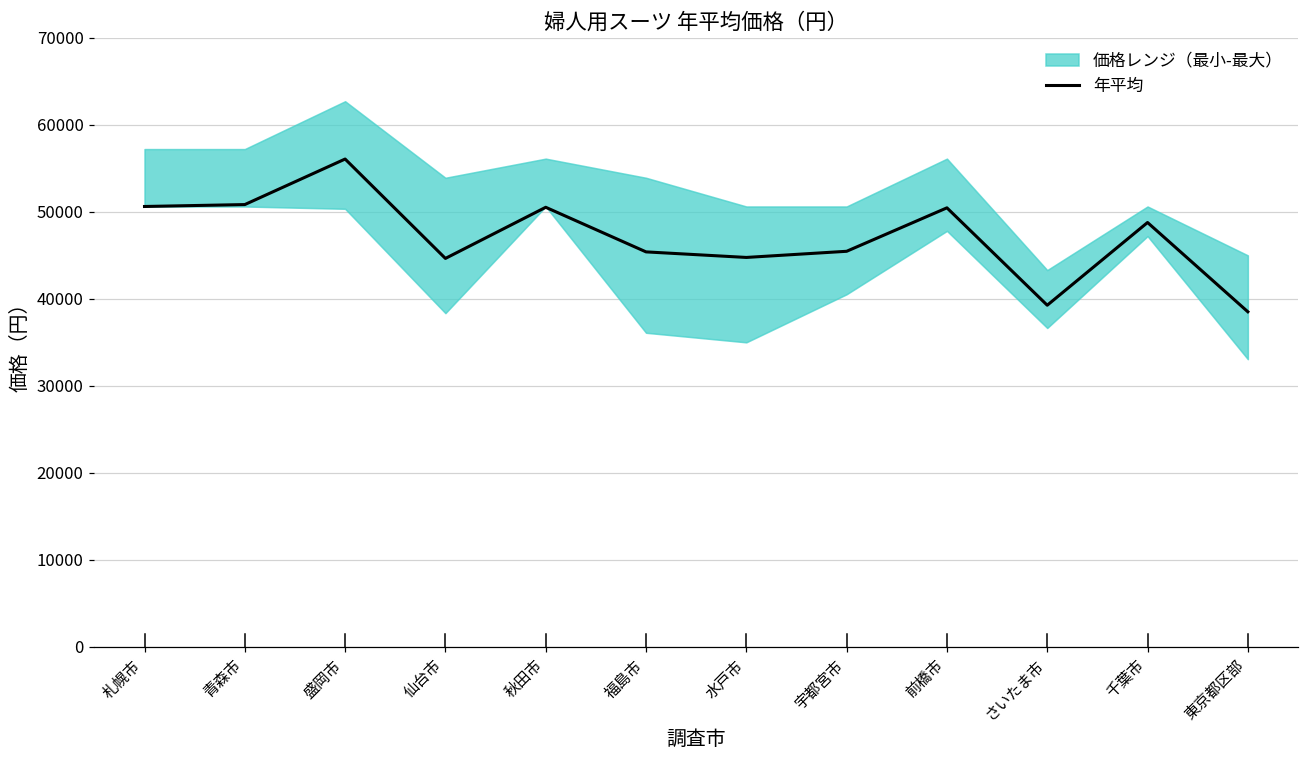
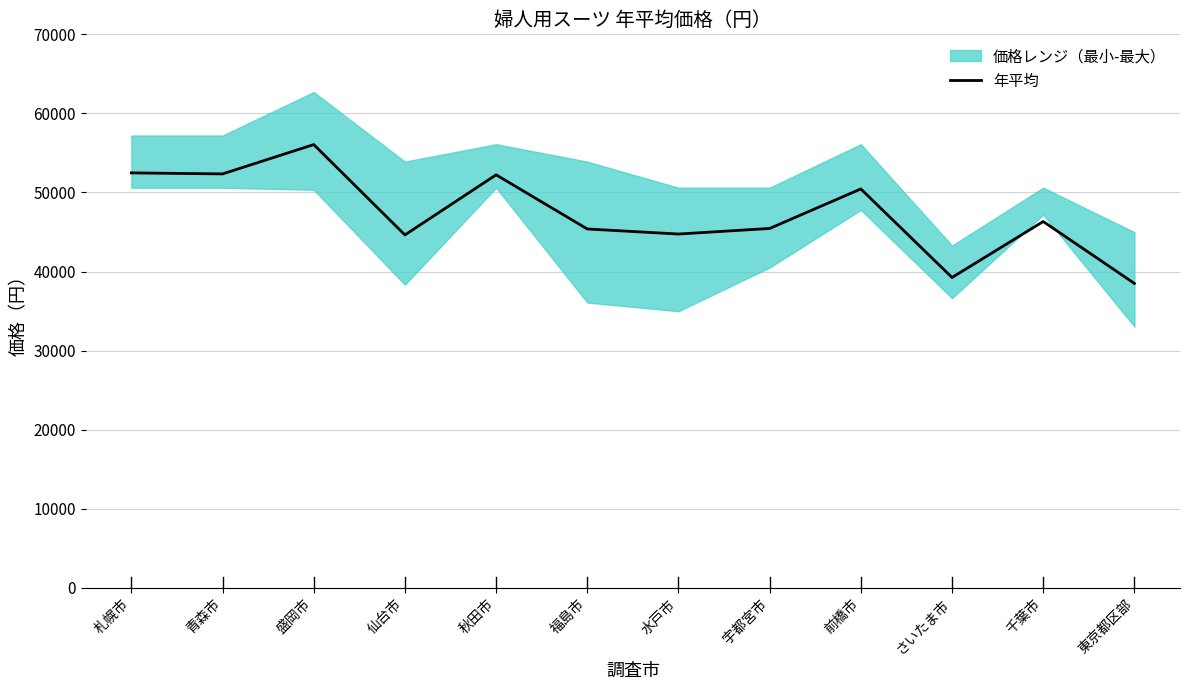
年平均, 札幌市: 51000 -> 52000
年平均, 青森市: 51000 -> 52000
年平均, 秋田市: 51000 -> 52000
年平均, 千葉市: 49000 -> 46000
